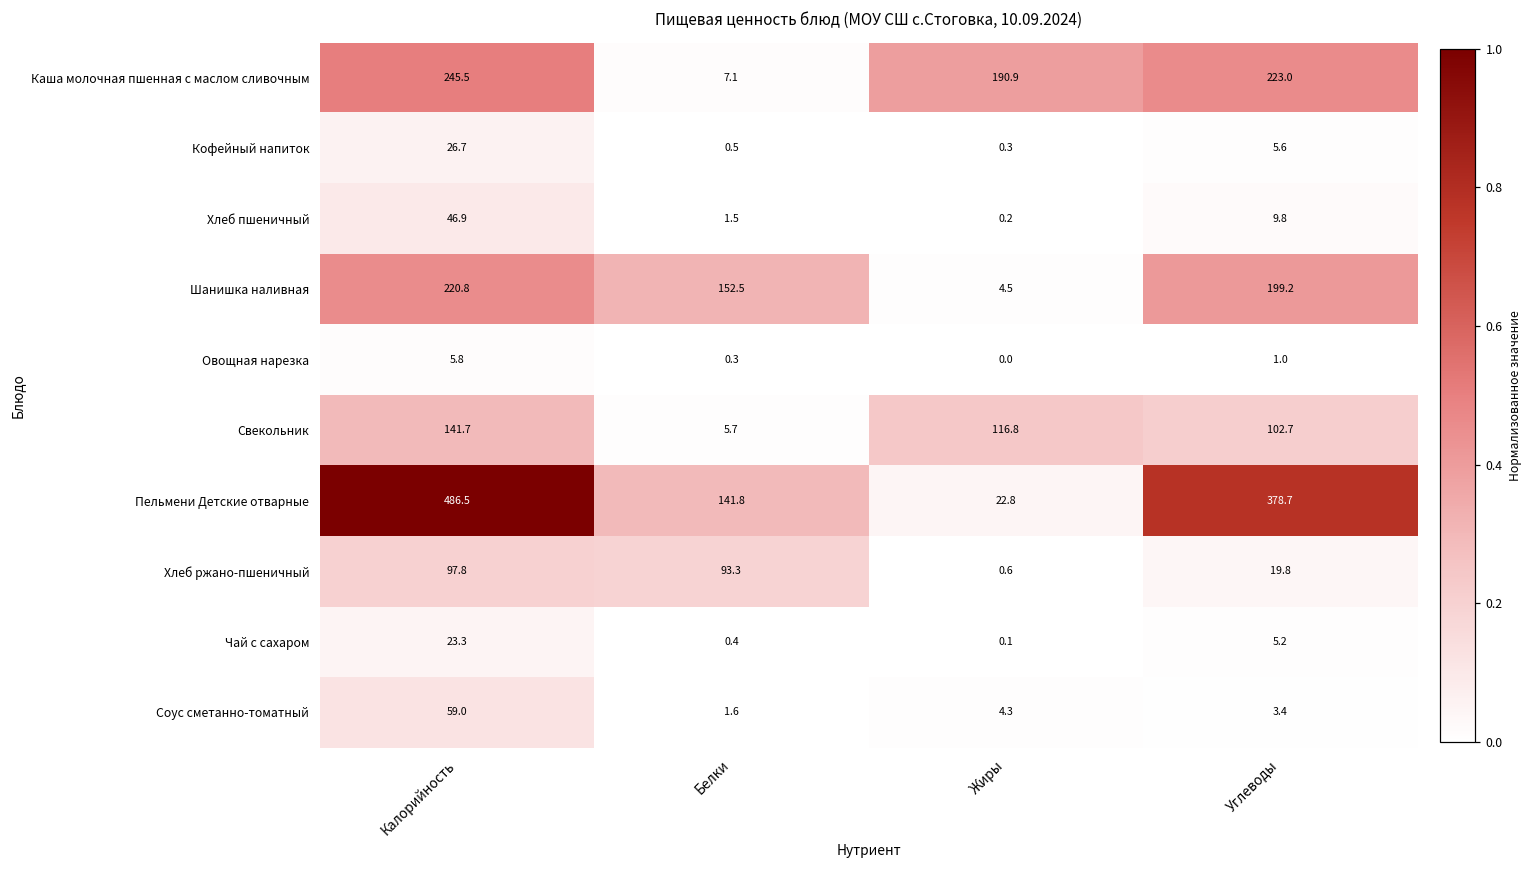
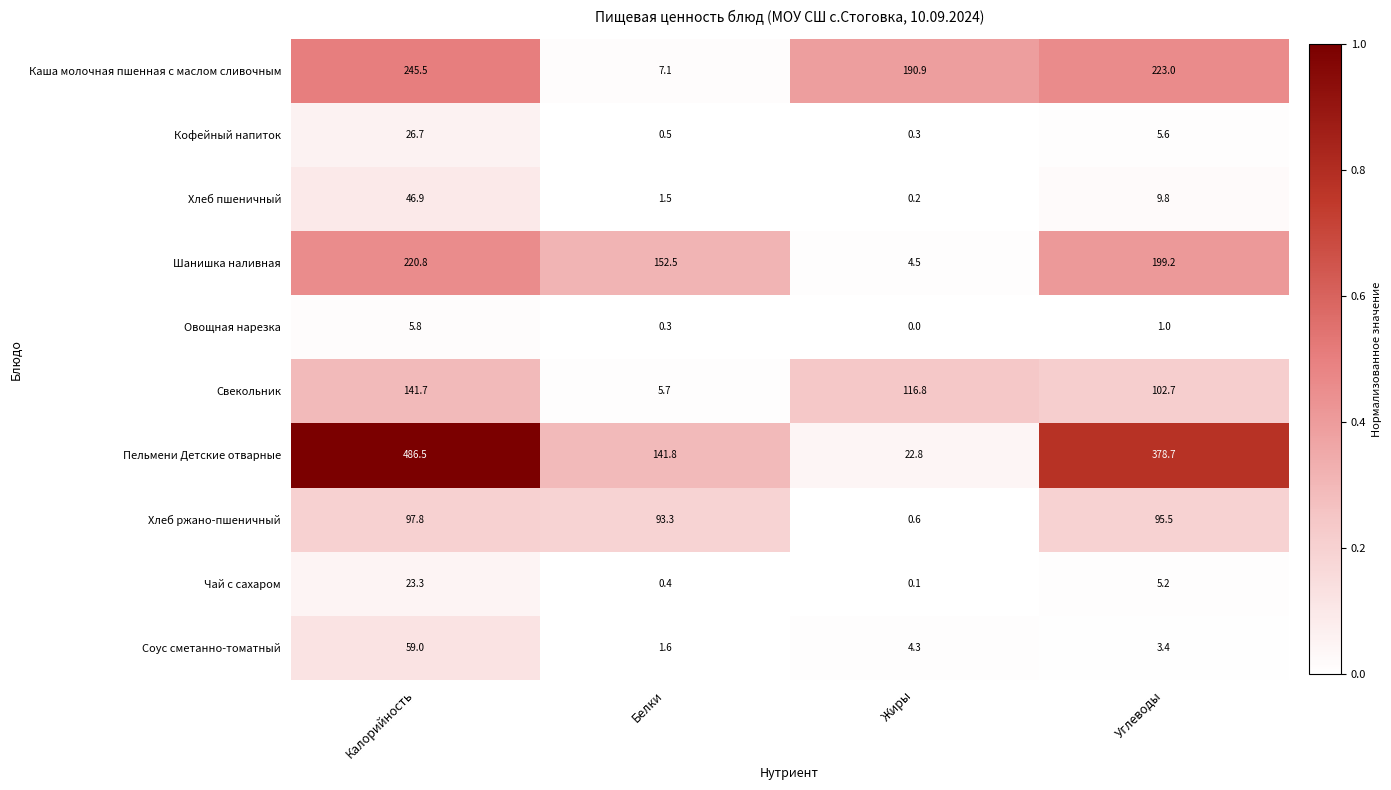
Хлеб ржано-пшеничный, Углеводы: 19.8 -> 95.5
